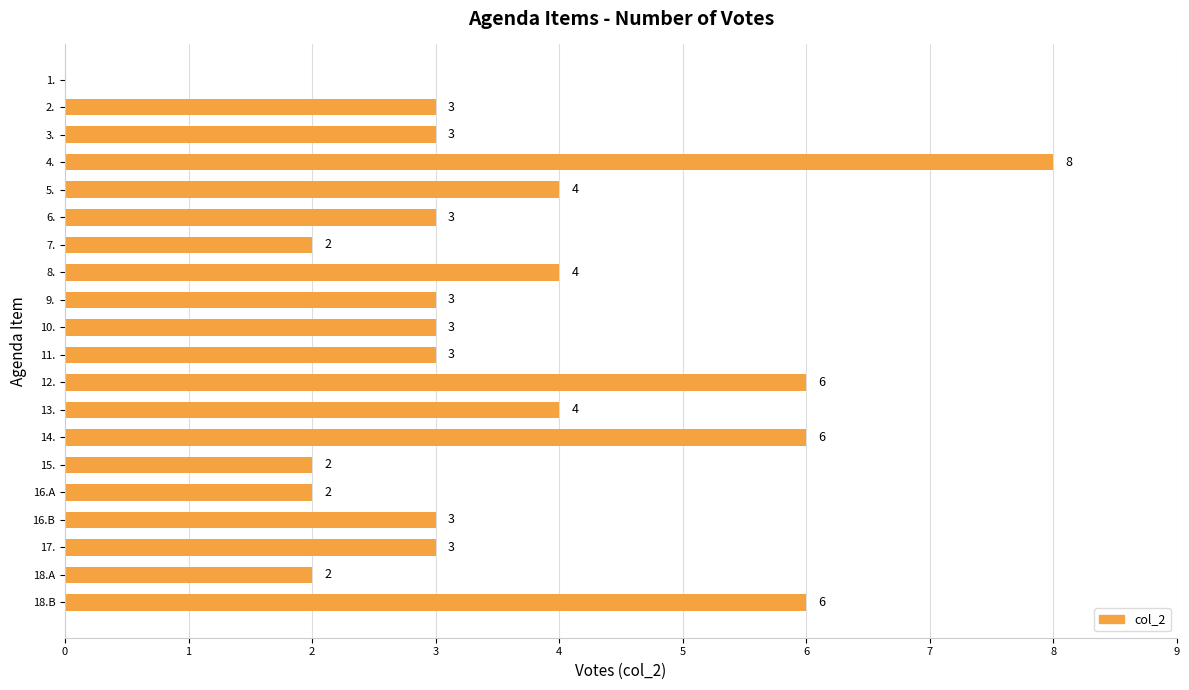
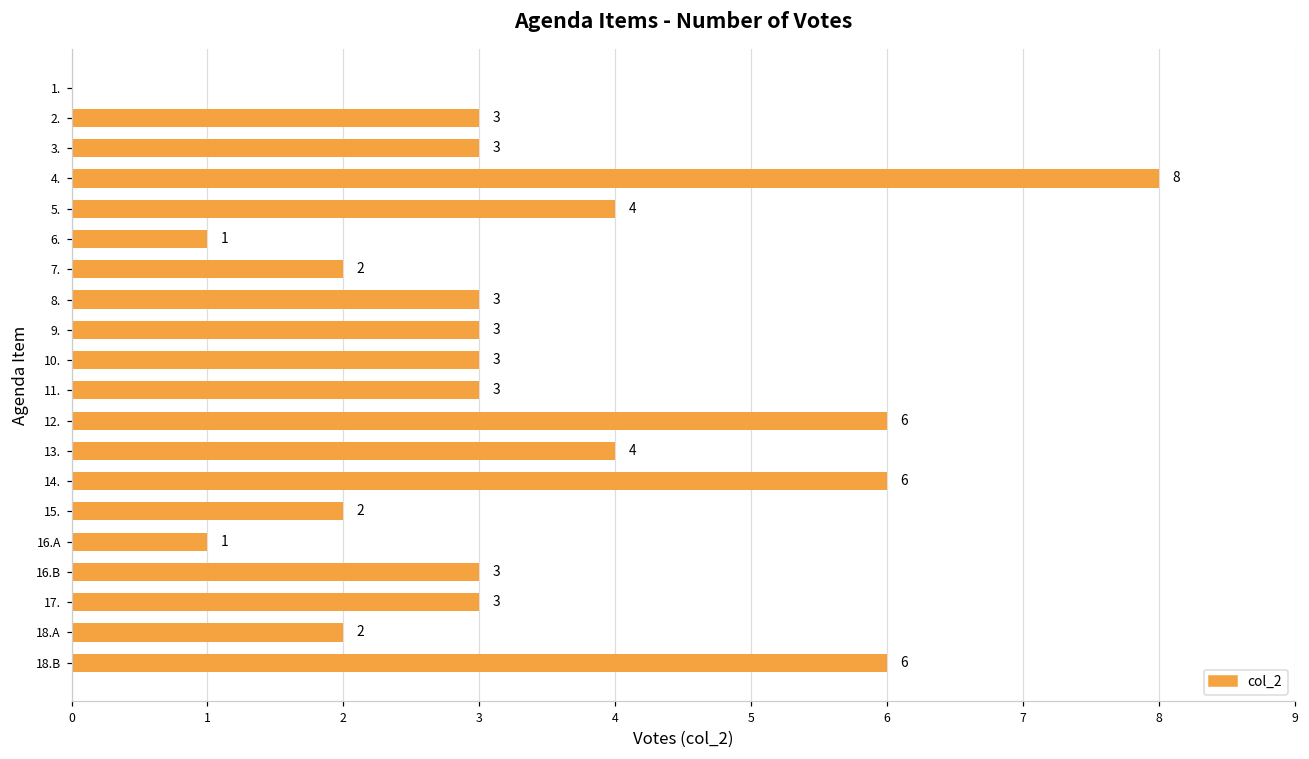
6.: 3 -> 1
8.: 4 -> 3
16.A: 2 -> 1
